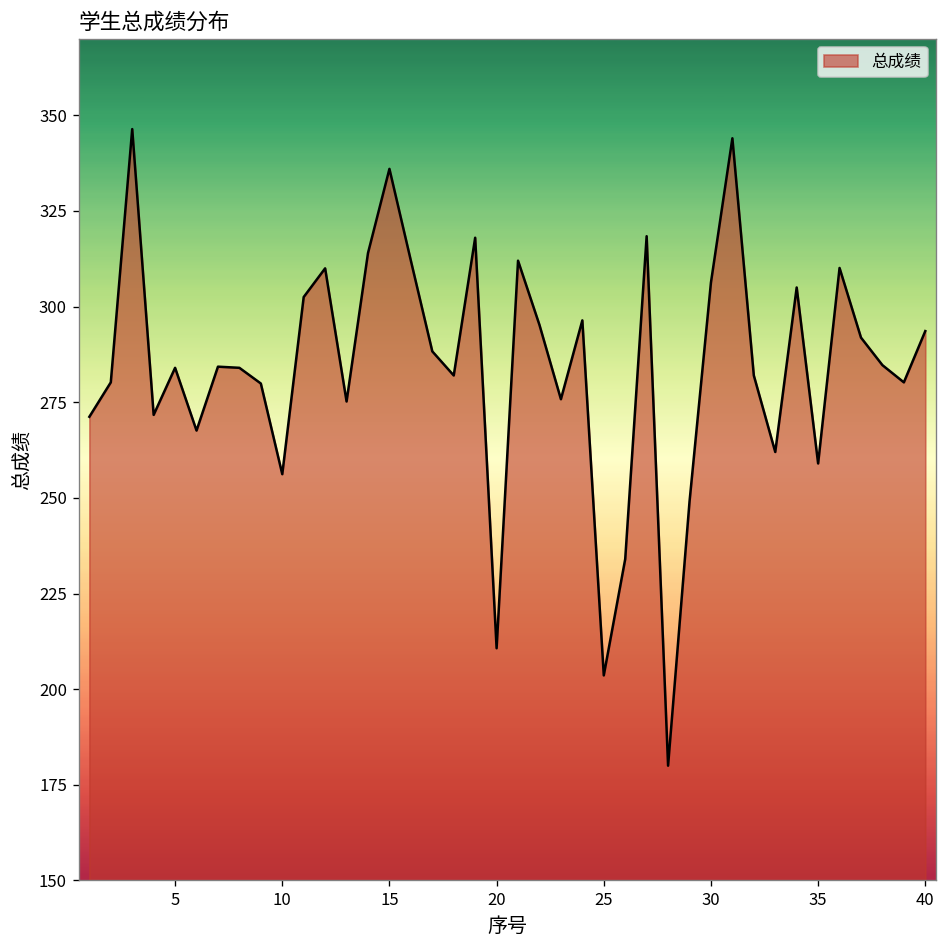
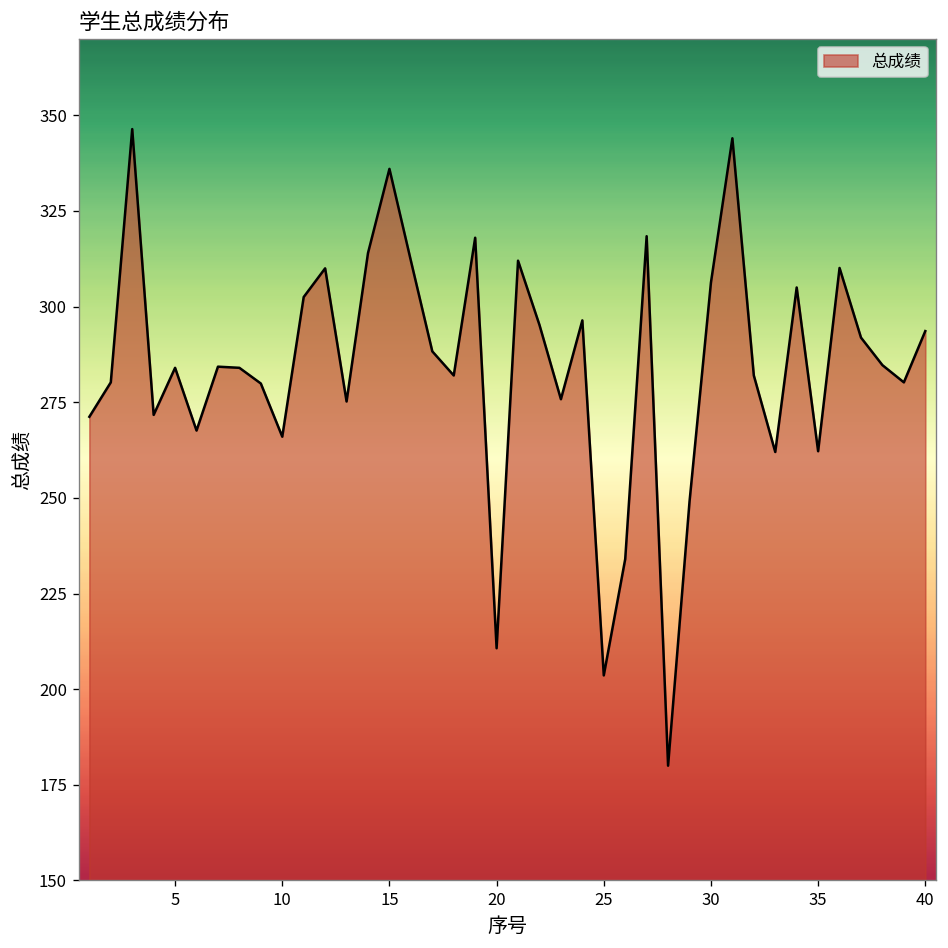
10: 256 -> 266
35: 259 -> 262
